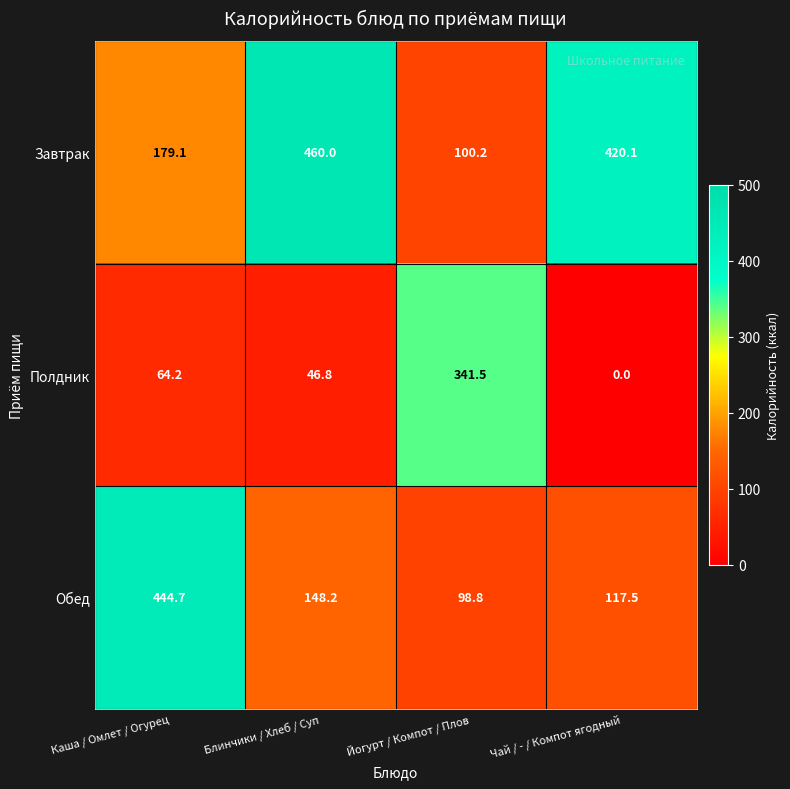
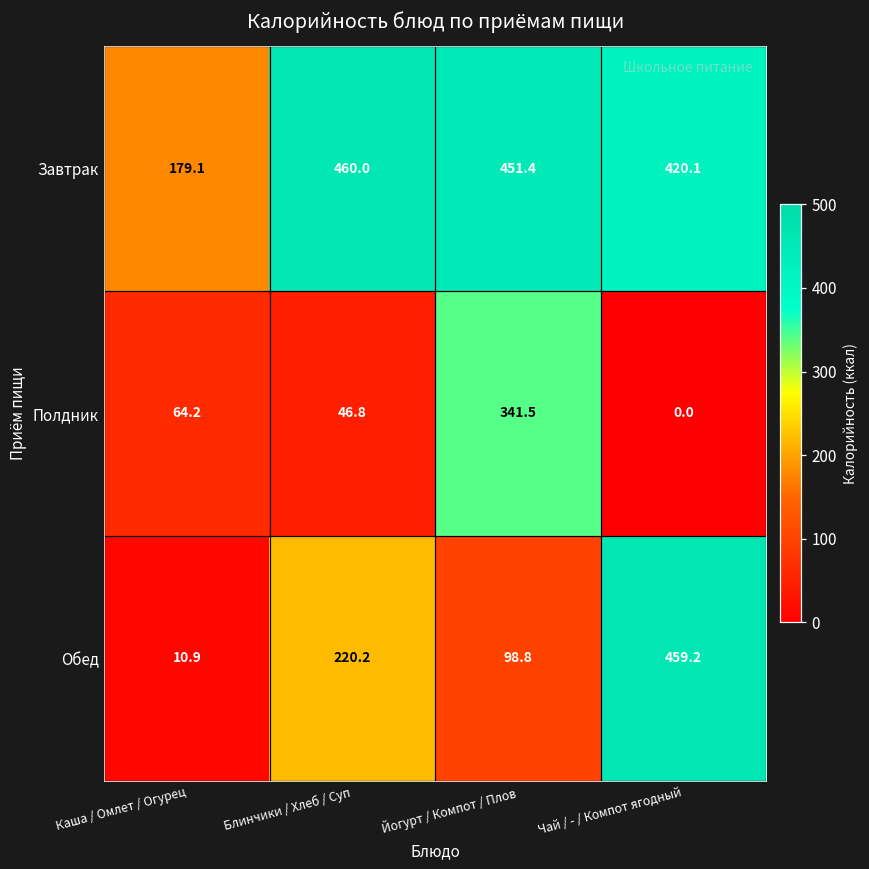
Завтрак, Йогурт / Компот / Плов: 100.2 -> 451.4
Обед, Каша / Омлет / Огурец: 444.7 -> 10.9
Обед, Блинчики / Хлеб / Суп: 148.2 -> 220.2
Обед, Чай / - / Компот ягодный: 117.5 -> 459.2
